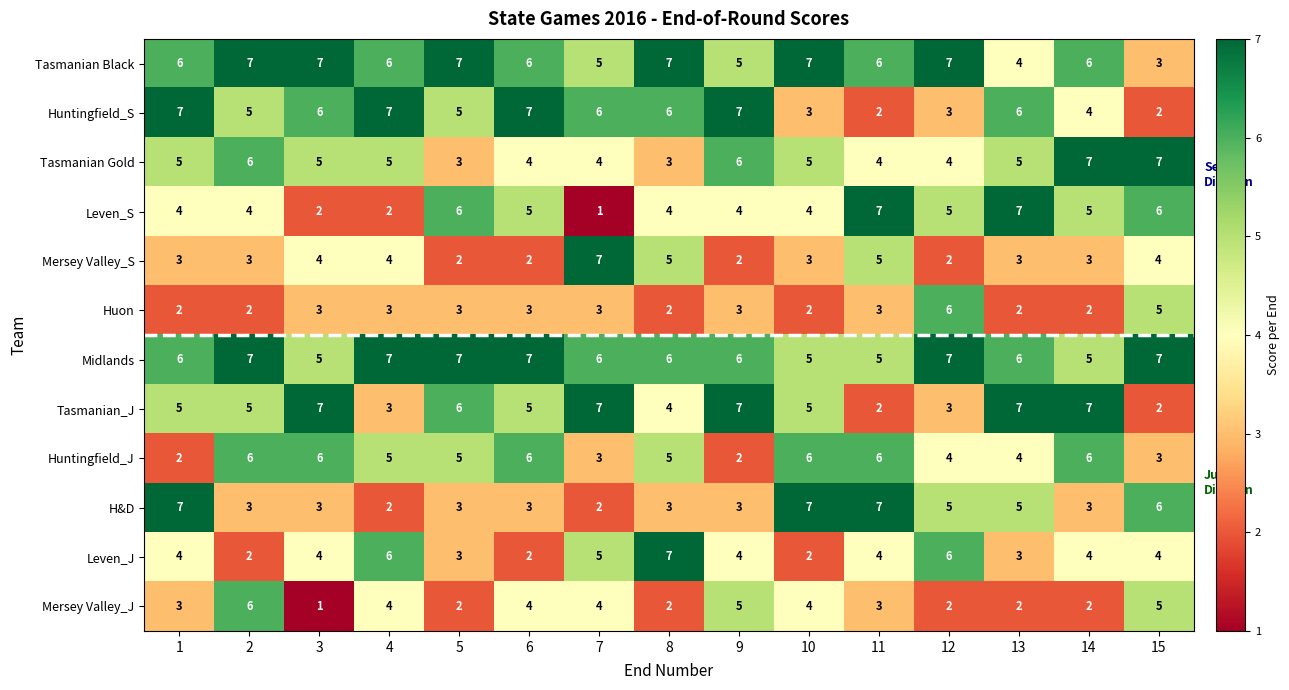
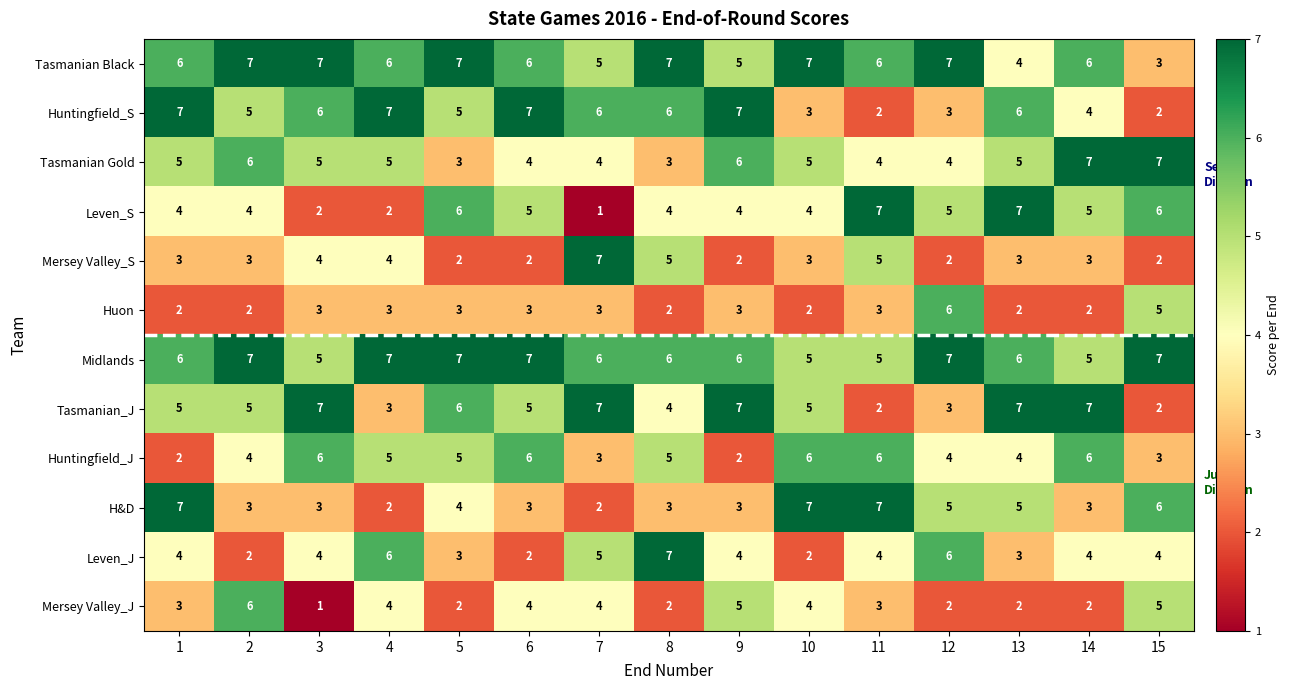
Mersey Valley_S, 15: 4 -> 2
Huntingfield_J, 2: 6 -> 4
H&D, 5: 3 -> 4
